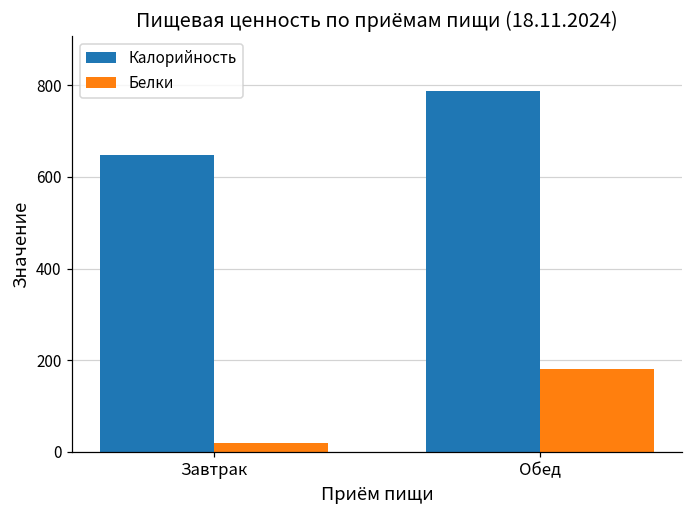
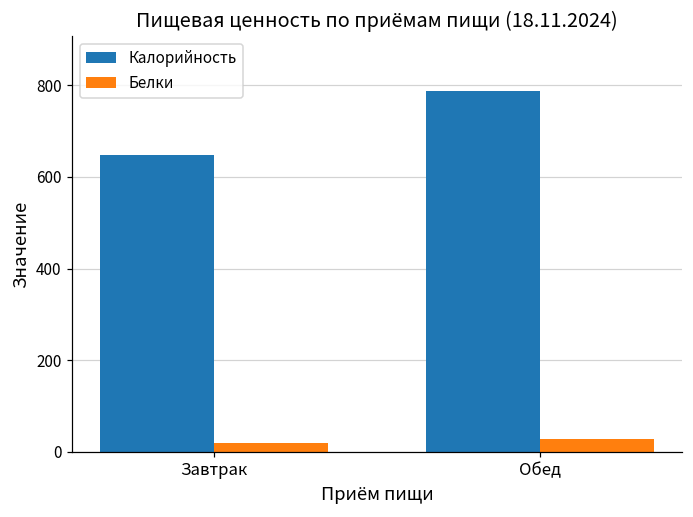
Белки, Обед: 180 -> 30
